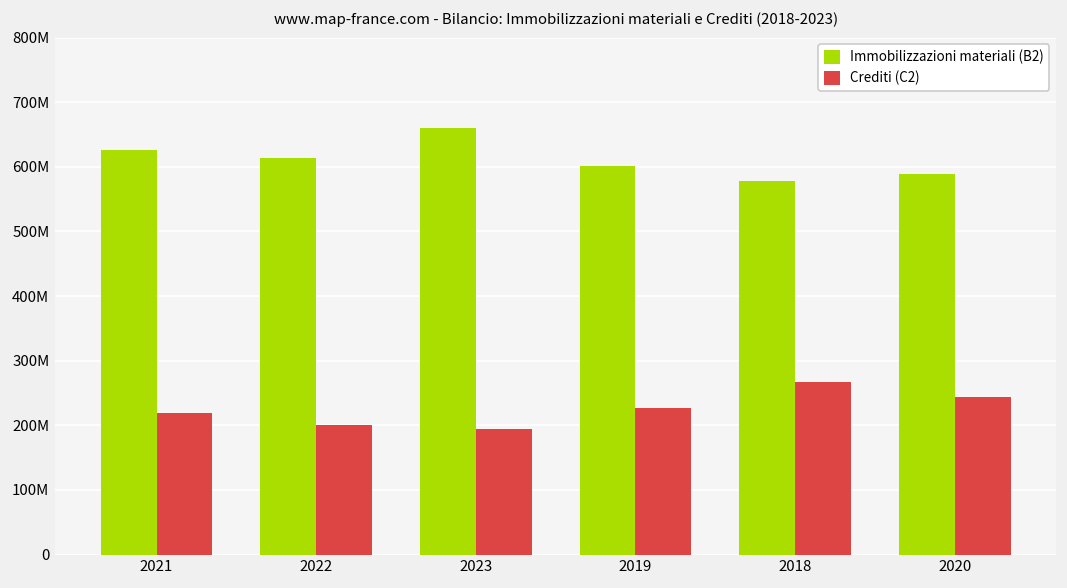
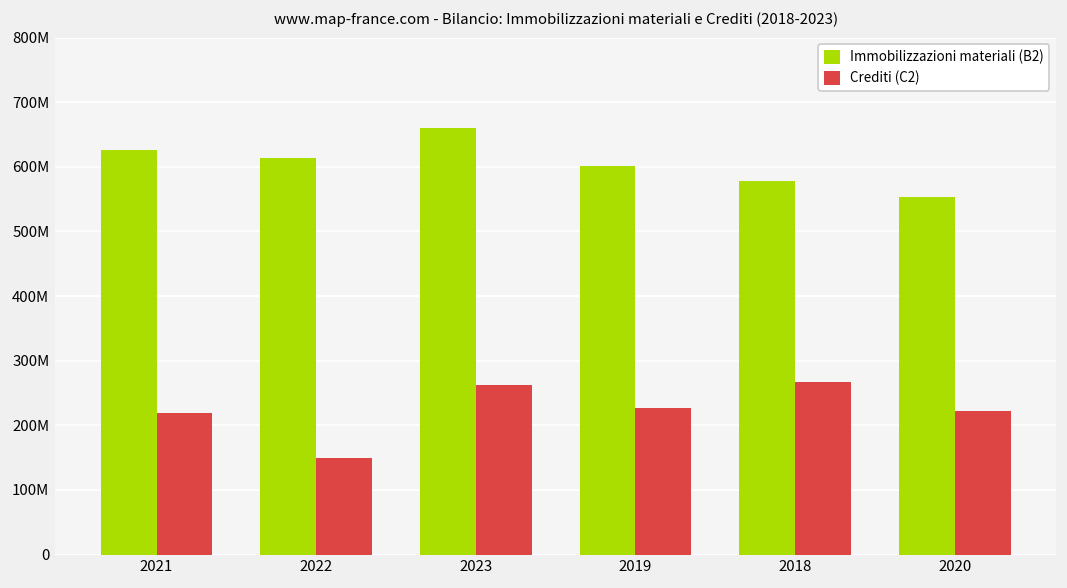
Crediti (C2), 2022: 200000000 -> 150000000
Crediti (C2), 2023: 190000000 -> 260000000
Immobilizzazioni materiali (B2), 2020: 590000000 -> 550000000
Crediti (C2), 2020: 240000000 -> 220000000
